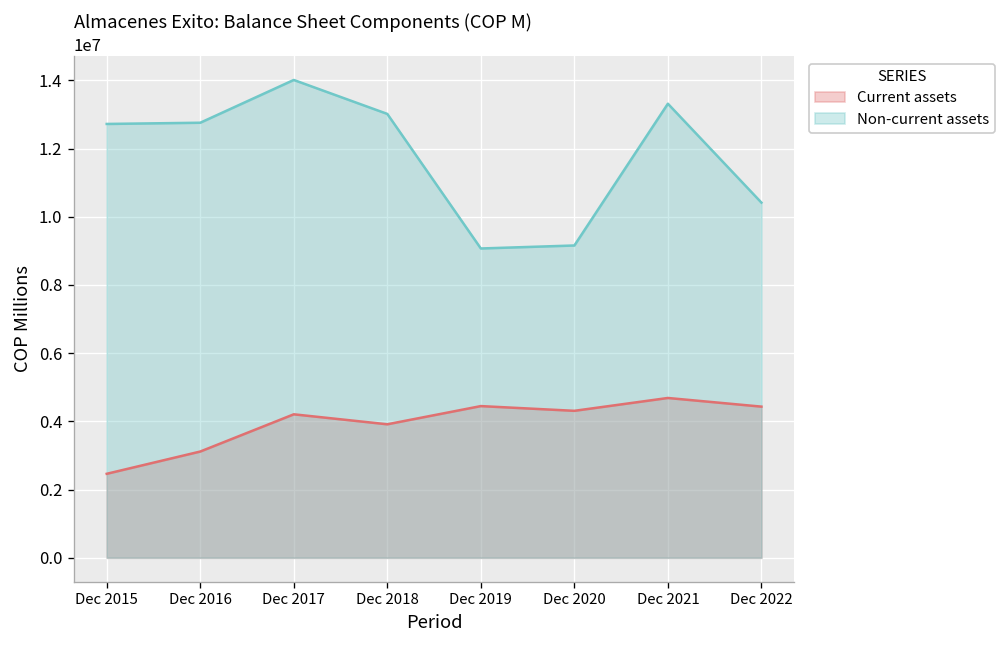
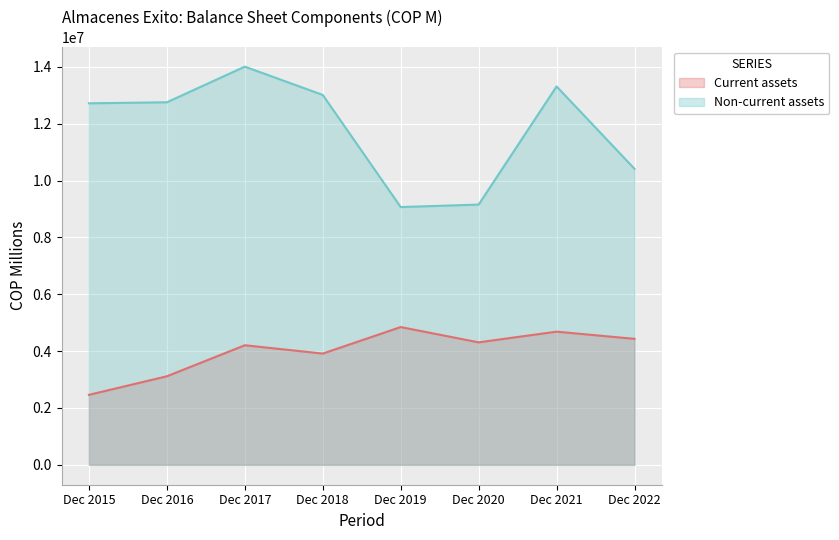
Current assets, Dec 2019: 4400000 -> 4800000
